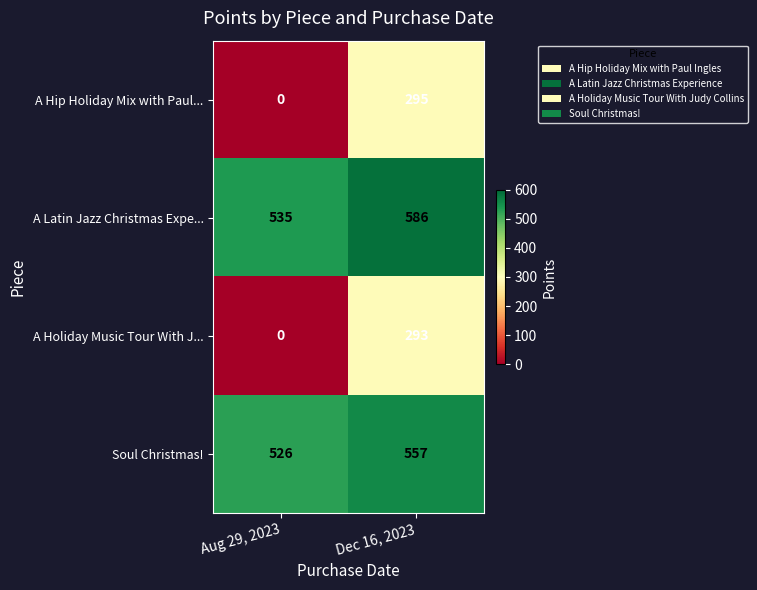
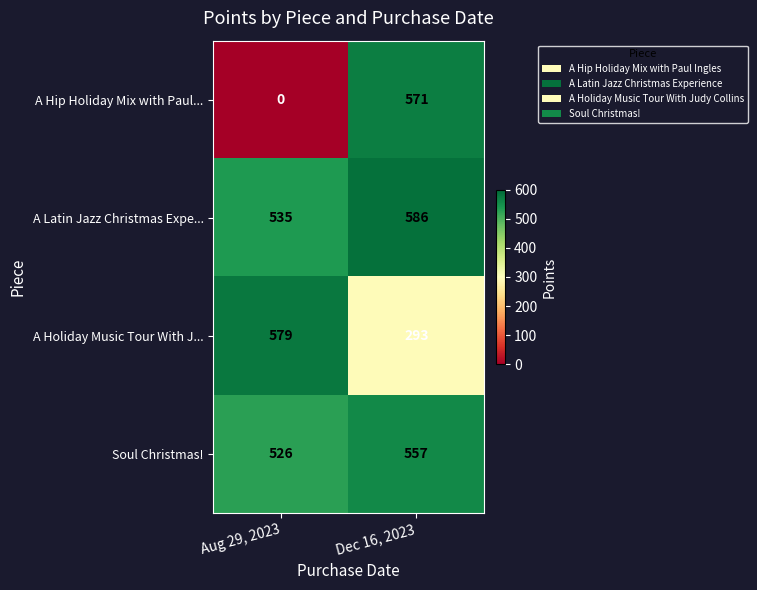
A Hip Holiday Mix with Paul..., Dec 16, 2023: 295 -> 571
A Holiday Music Tour With J..., Aug 29, 2023: 0 -> 579
